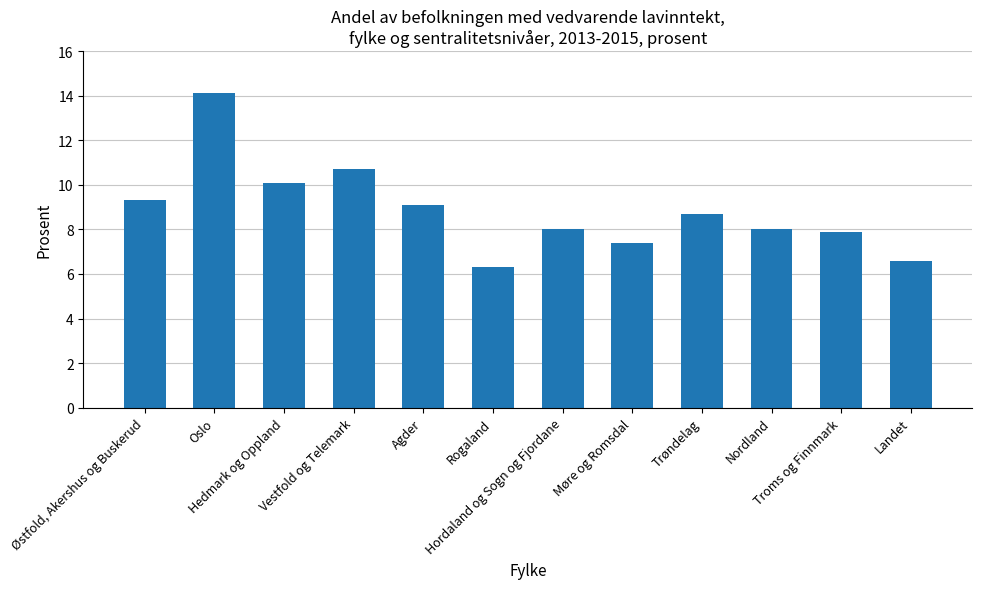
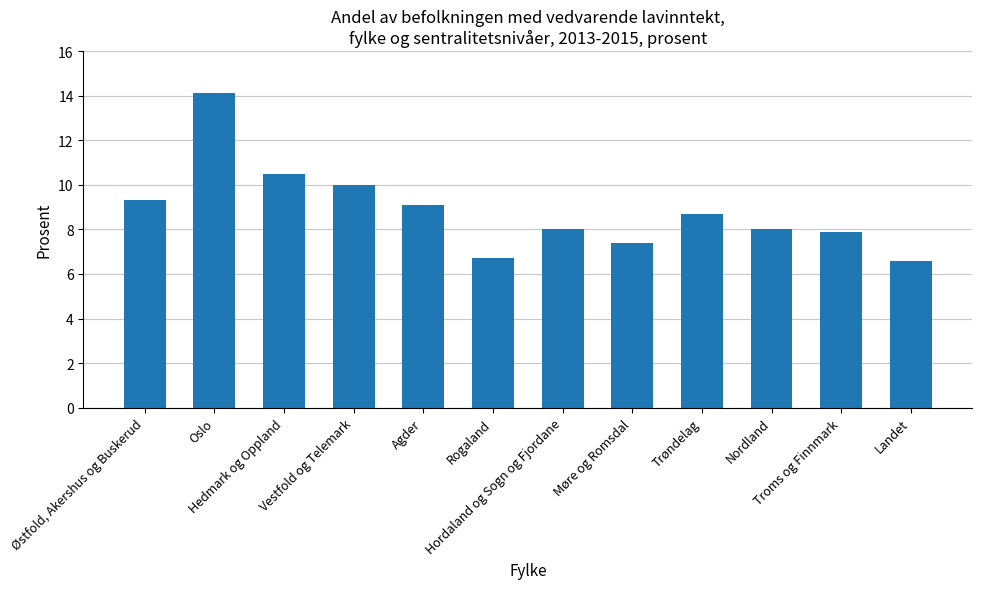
Hedmark og Oppland: 10.1 -> 10.5
Vestfold og Telemark: 10.7 -> 10.0
Rogaland: 6.3 -> 6.7
